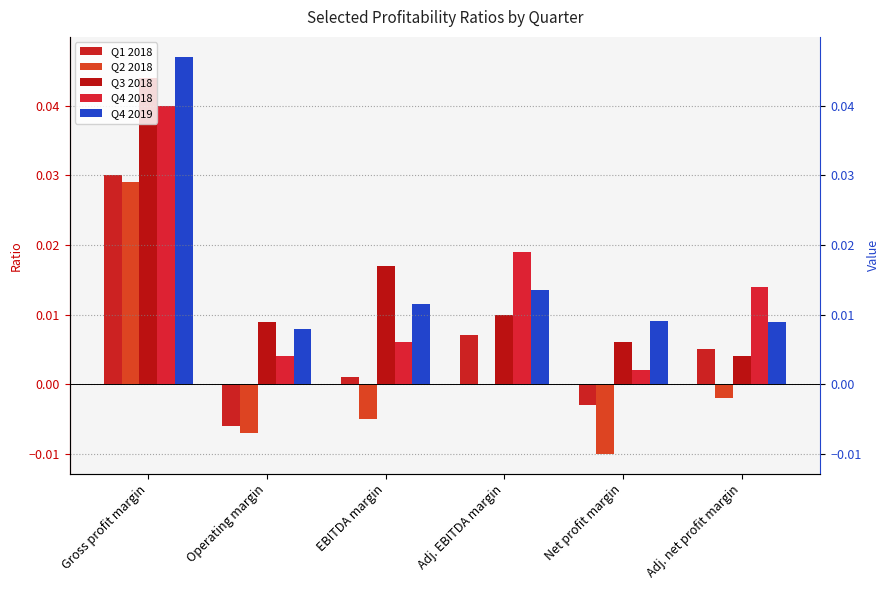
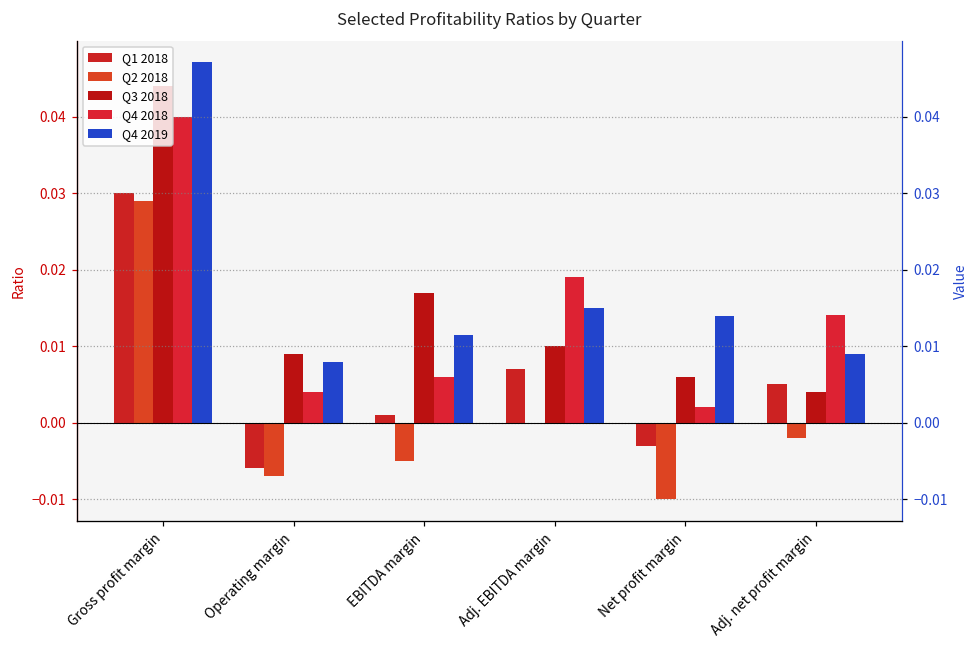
Q4 2019, Adj. EBITDA margin: 0.014 -> 0.015
Q4 2019, Net profit margin: 0.009 -> 0.014
